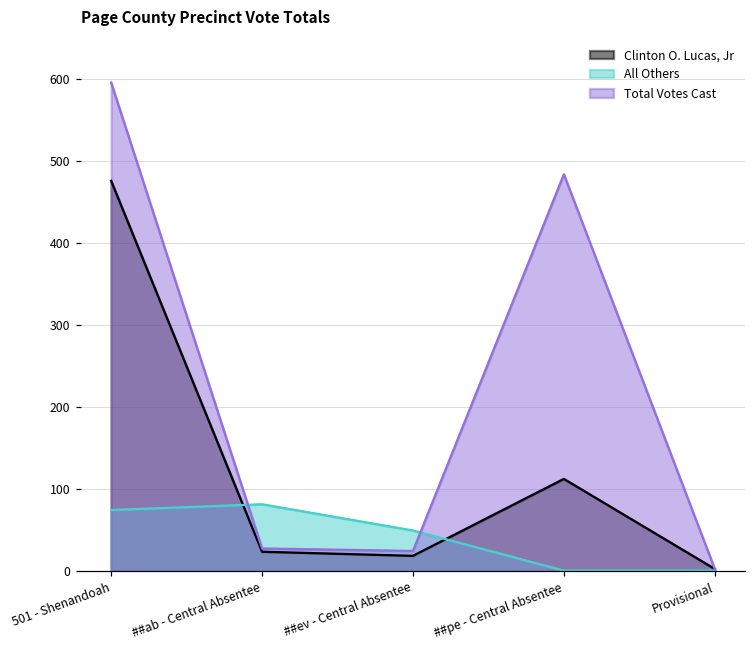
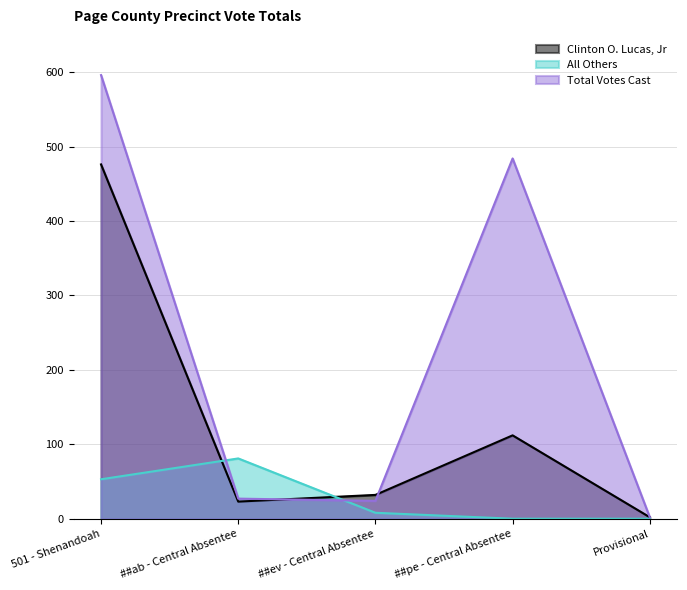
All Others, 501 - Shenandoah: 70 -> 50
Clinton O. Lucas, Jr, ##ev - Central Absentee: 20 -> 30
All Others, ##ev - Central Absentee: 50 -> 10
